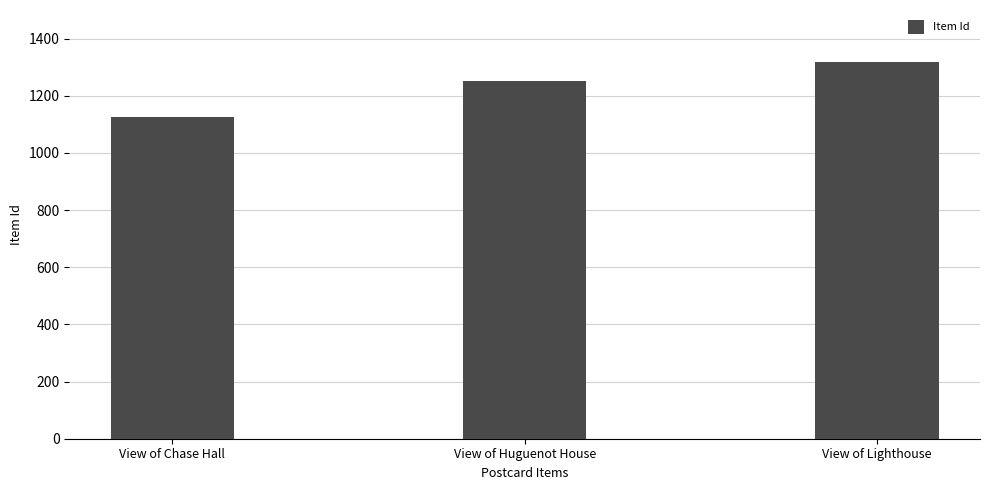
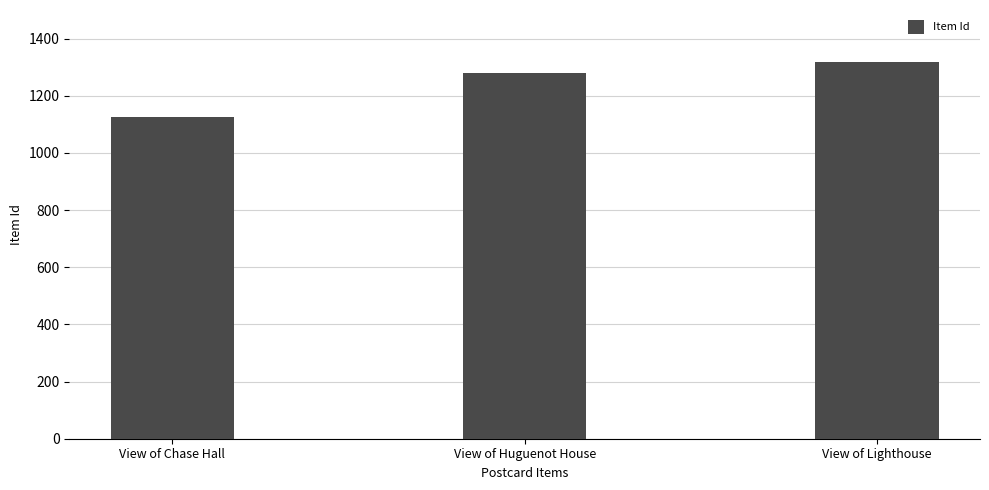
View of Huguenot House: 1250 -> 1280
